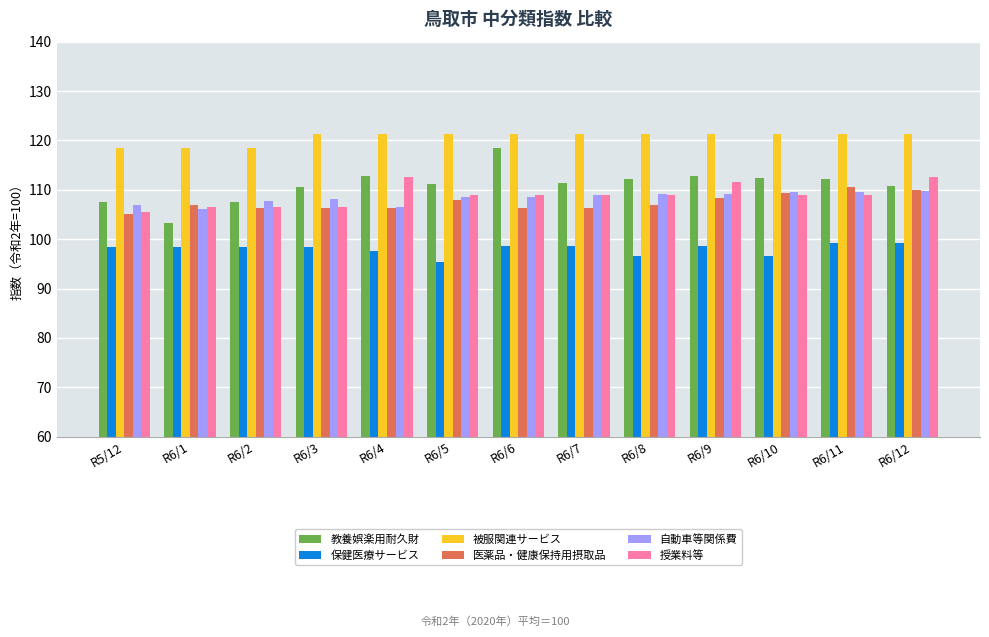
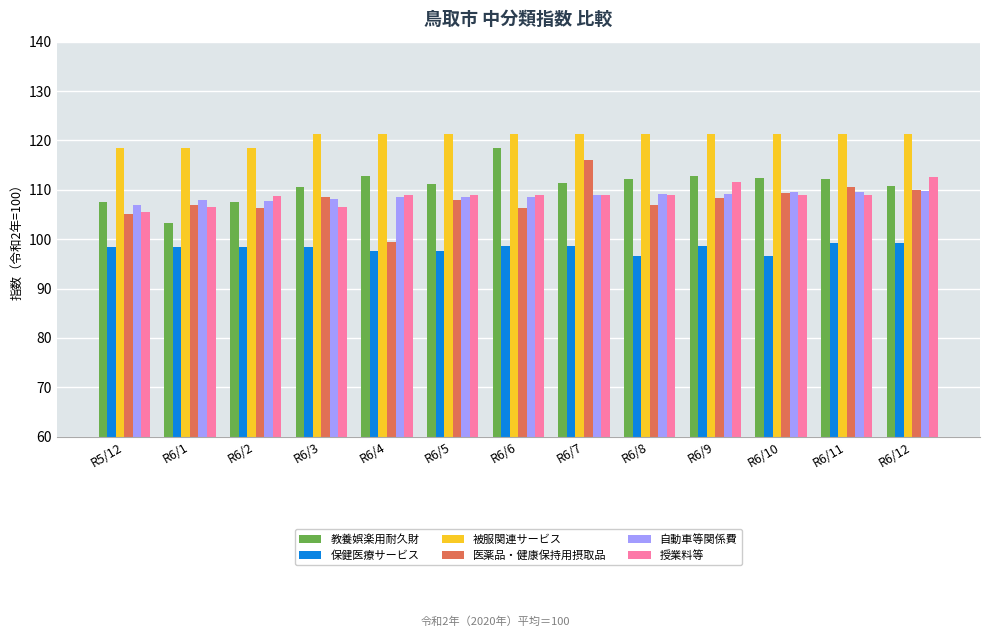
自動車等関係費, R6/1: 106 -> 108
授業料等, R6/2: 107 -> 109
医薬品・健康保持用摂取品, R6/3: 106 -> 109
医薬品・健康保持用摂取品, R6/4: 106 -> 99
自動車等関係費, R6/4: 107 -> 109
授業料等, R6/4: 113 -> 109
保健医療サービス, R6/5: 95 -> 98
医薬品・健康保持用摂取品, R6/7: 106 -> 116
